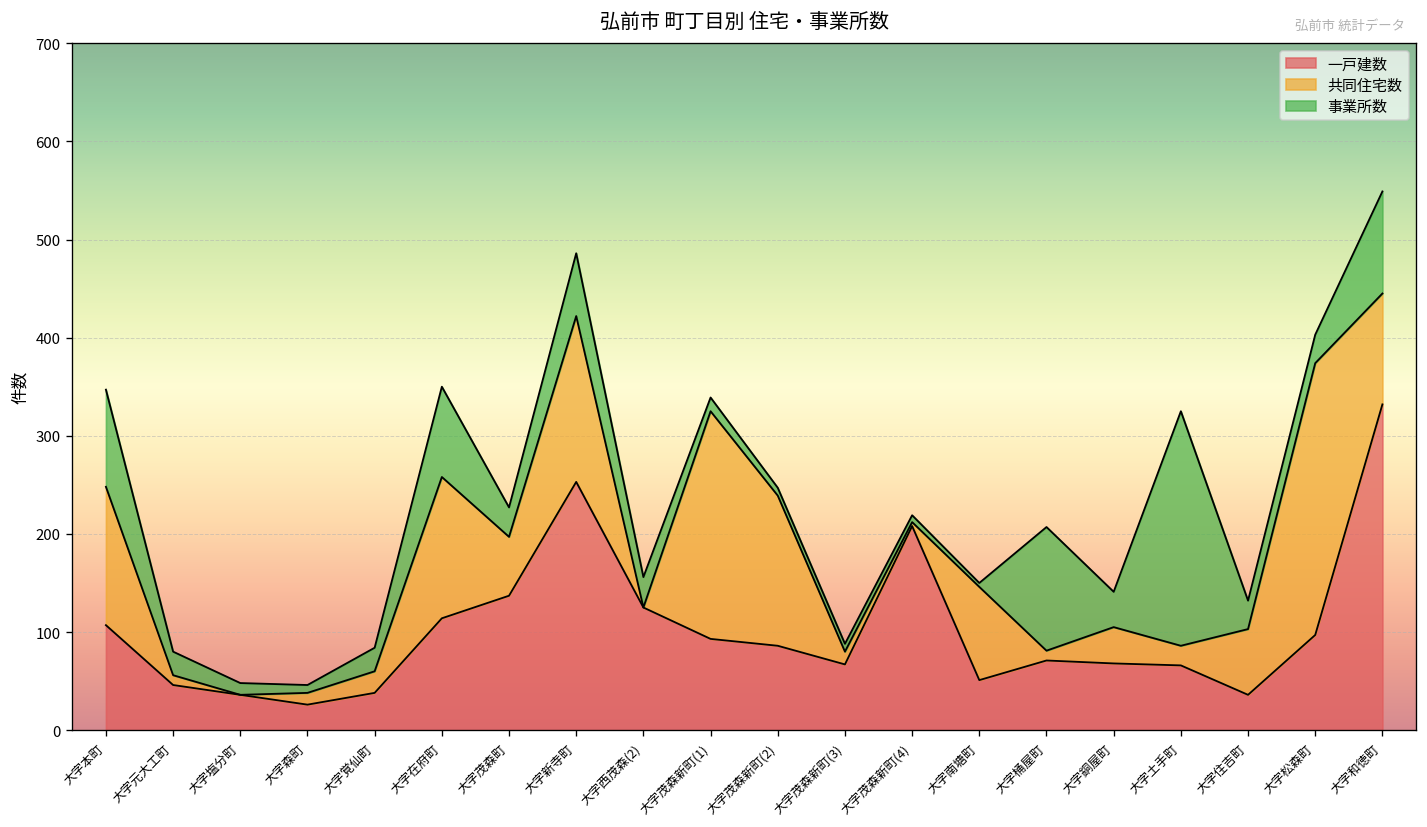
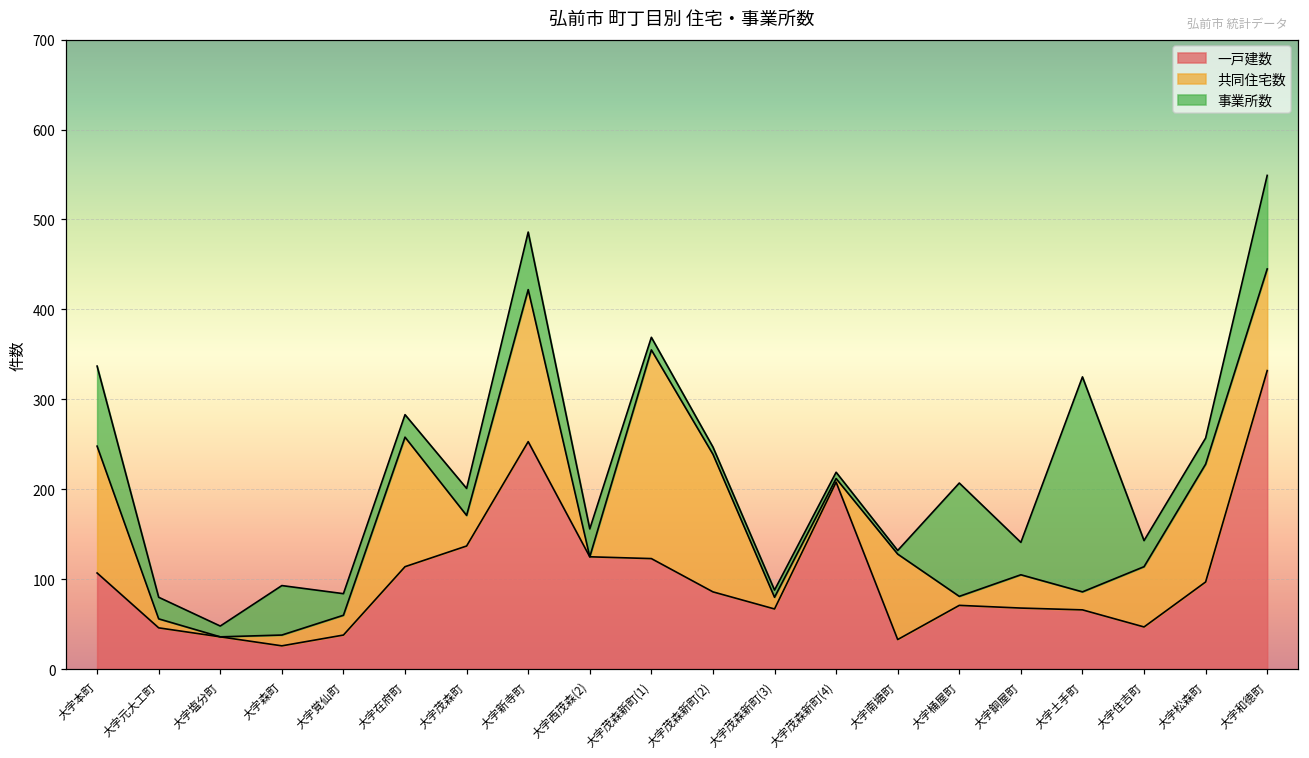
事業所数, 大字本町: 100 -> 90
事業所数, 大字森町: 10 -> 60
事業所数, 大字在府町: 90 -> 30
共同住宅数, 大字茂森町: 60 -> 30
一戸建数, 大字茂森新町(1): 90 -> 120
一戸建数, 大字南塘町: 50 -> 30
一戸建数, 大字住吉町: 40 -> 50
共同住宅数, 大字松森町: 280 -> 130
